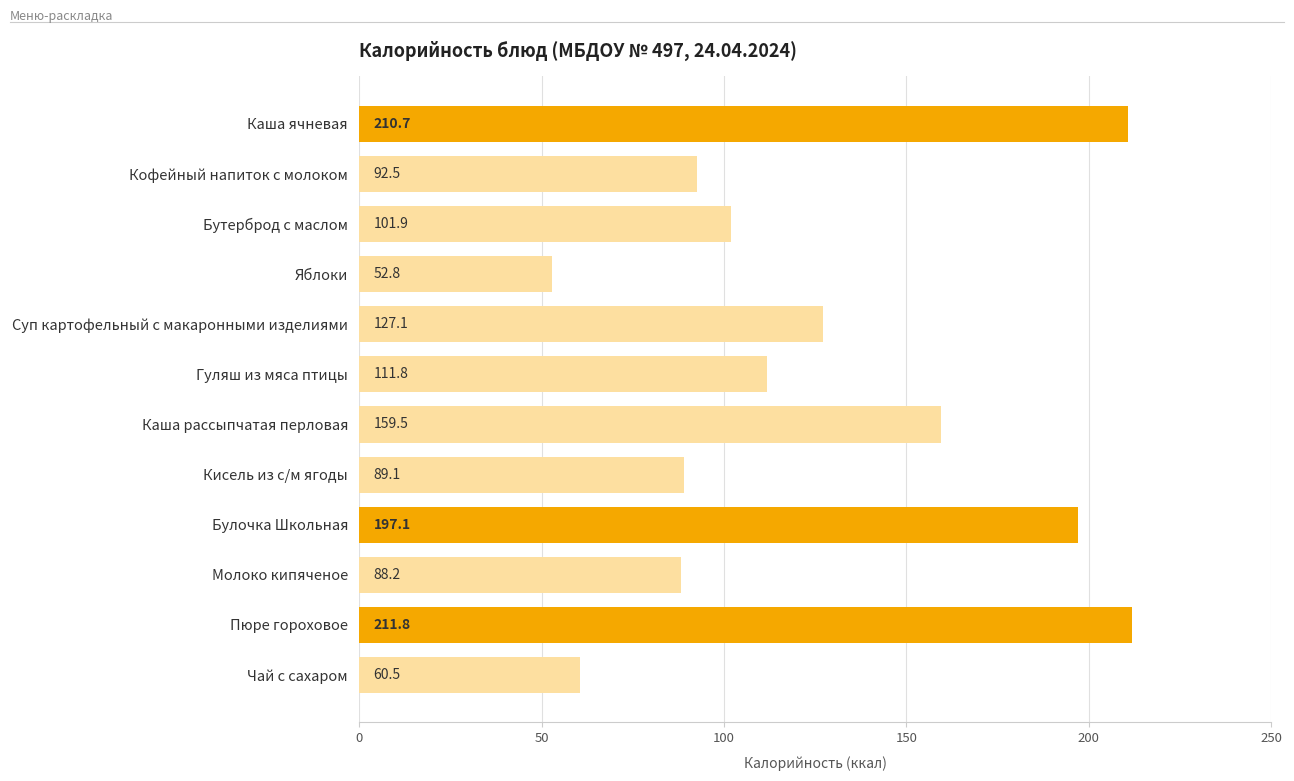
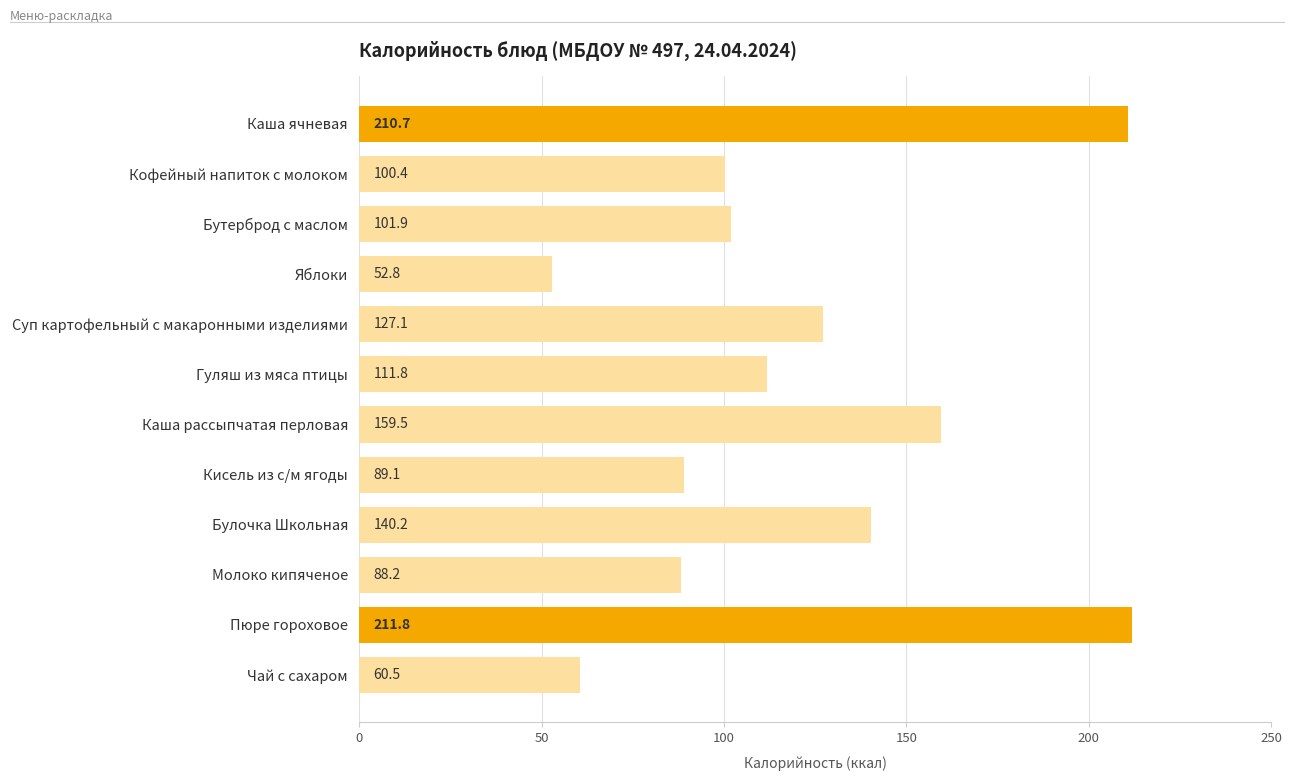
Кофейный напиток с молоком: 92.5 -> 100.4
Булочка Школьная: 197.1 -> 140.2
